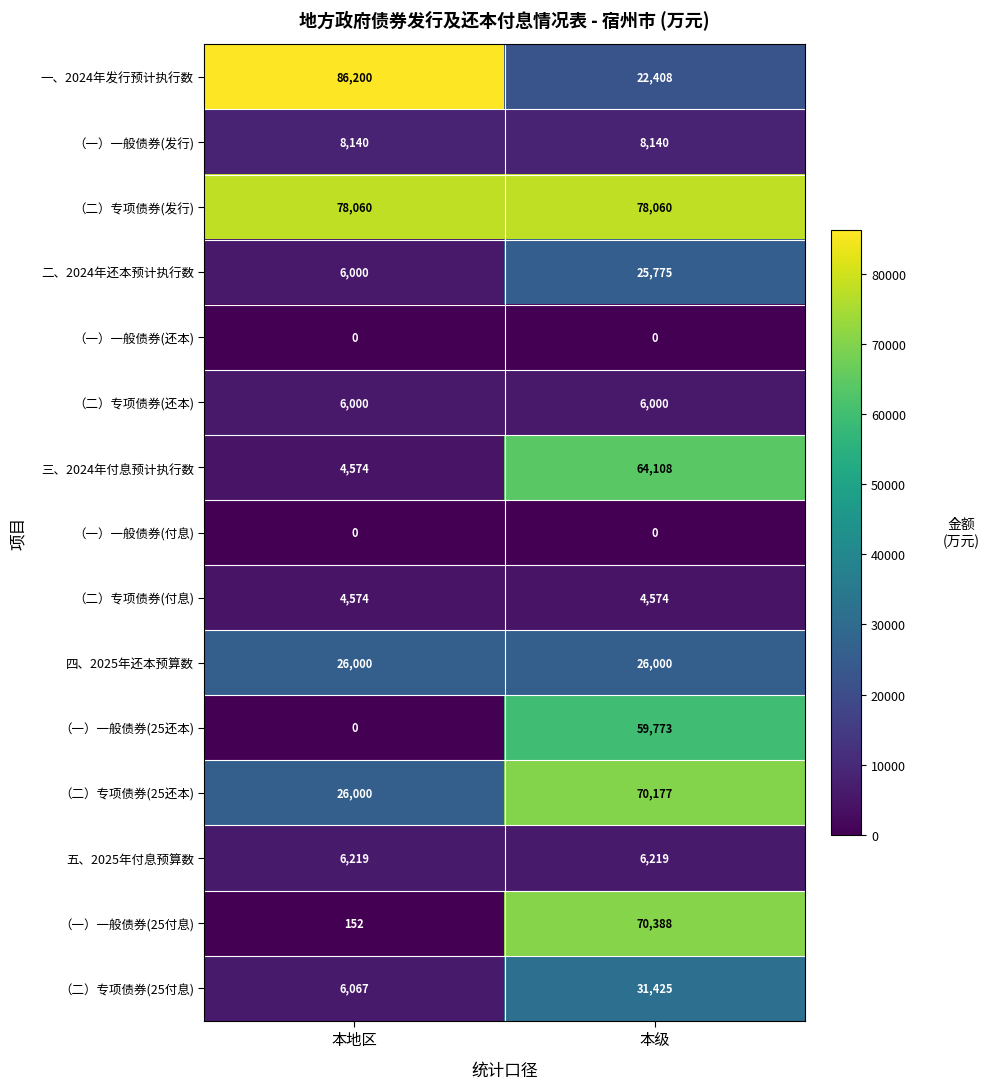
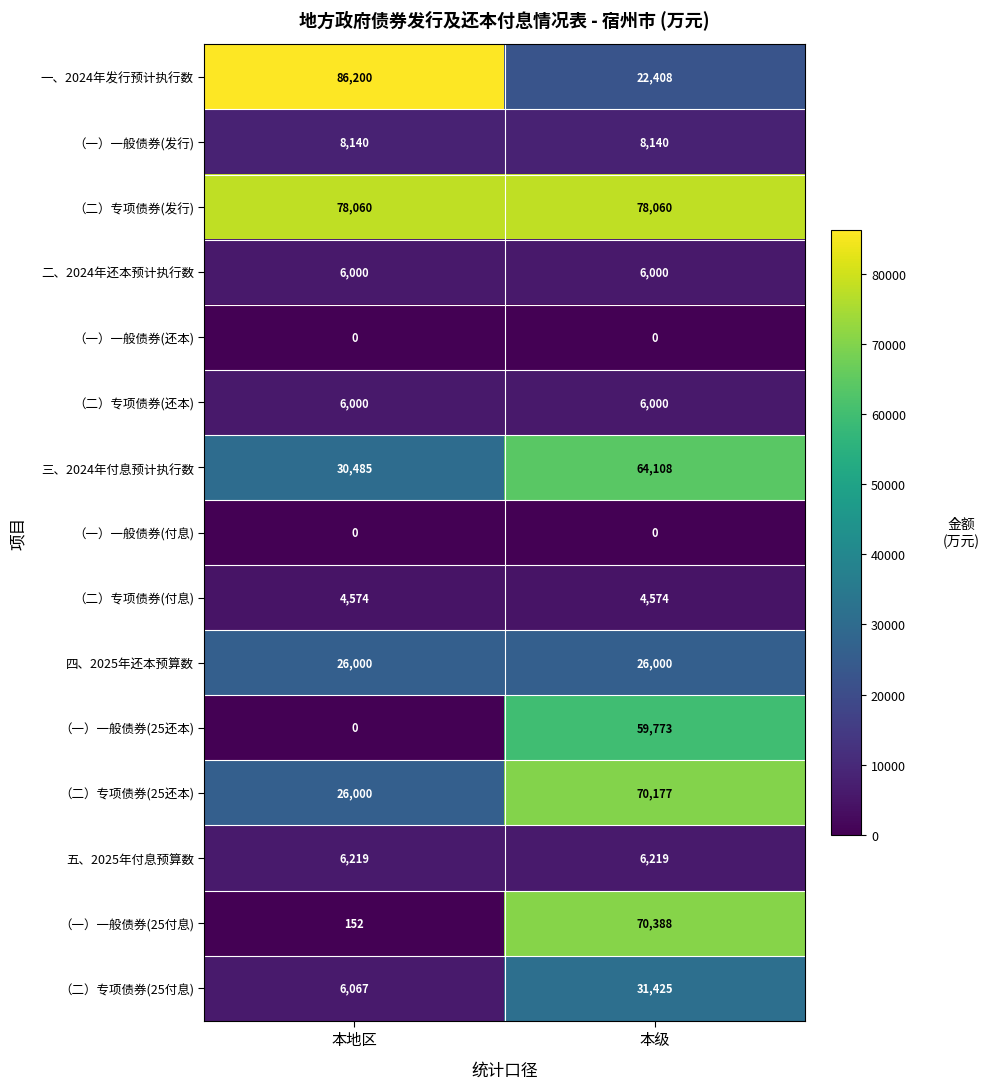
二、2024年还本预计执行数, 本级: 25,775 -> 6,000
三、2024年付息预计执行数, 本地区: 4,574 -> 30,485
